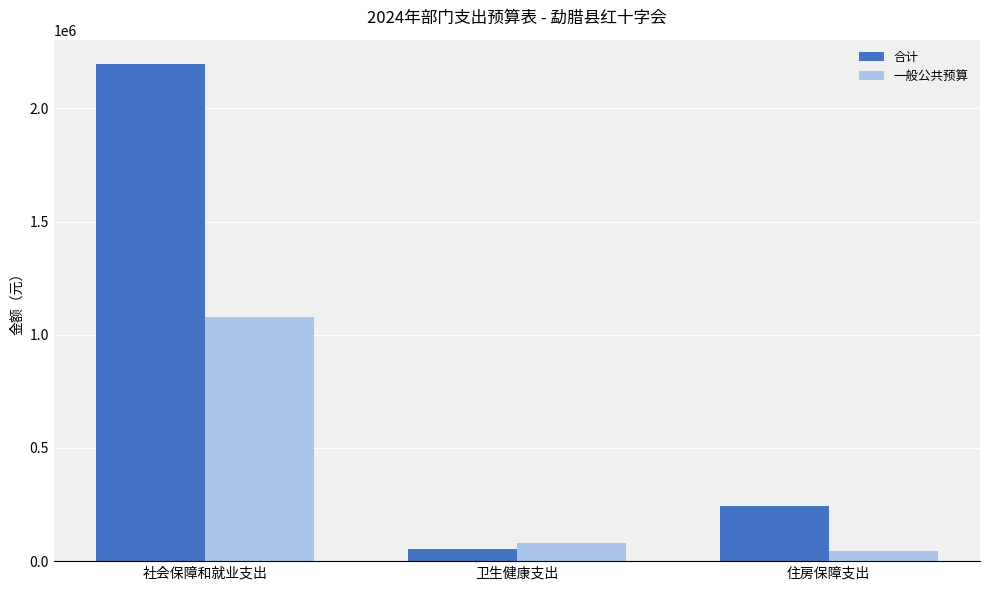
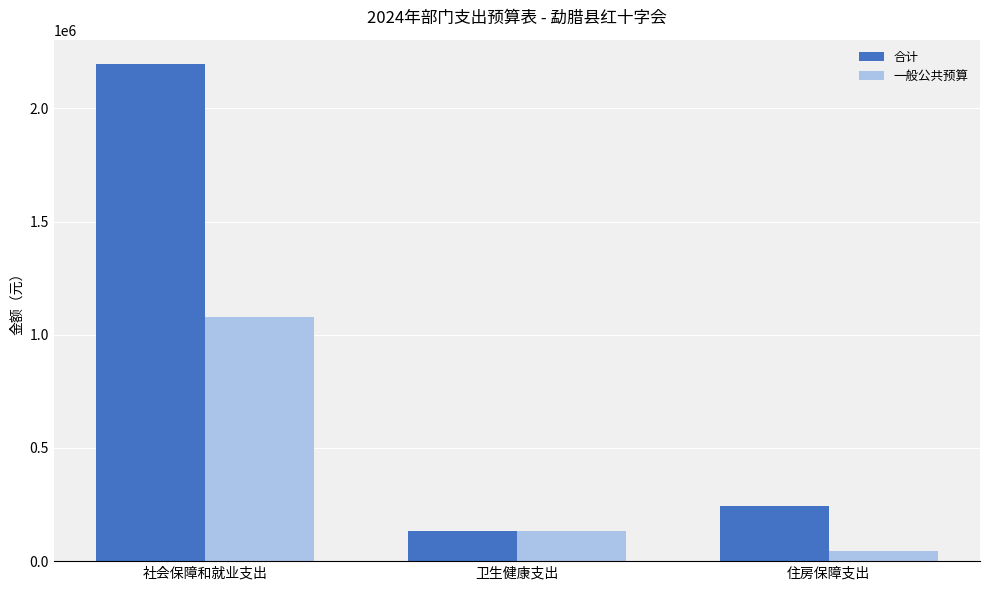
合计, 卫生健康支出: 50000 -> 140000
一般公共预算, 卫生健康支出: 80000 -> 140000
